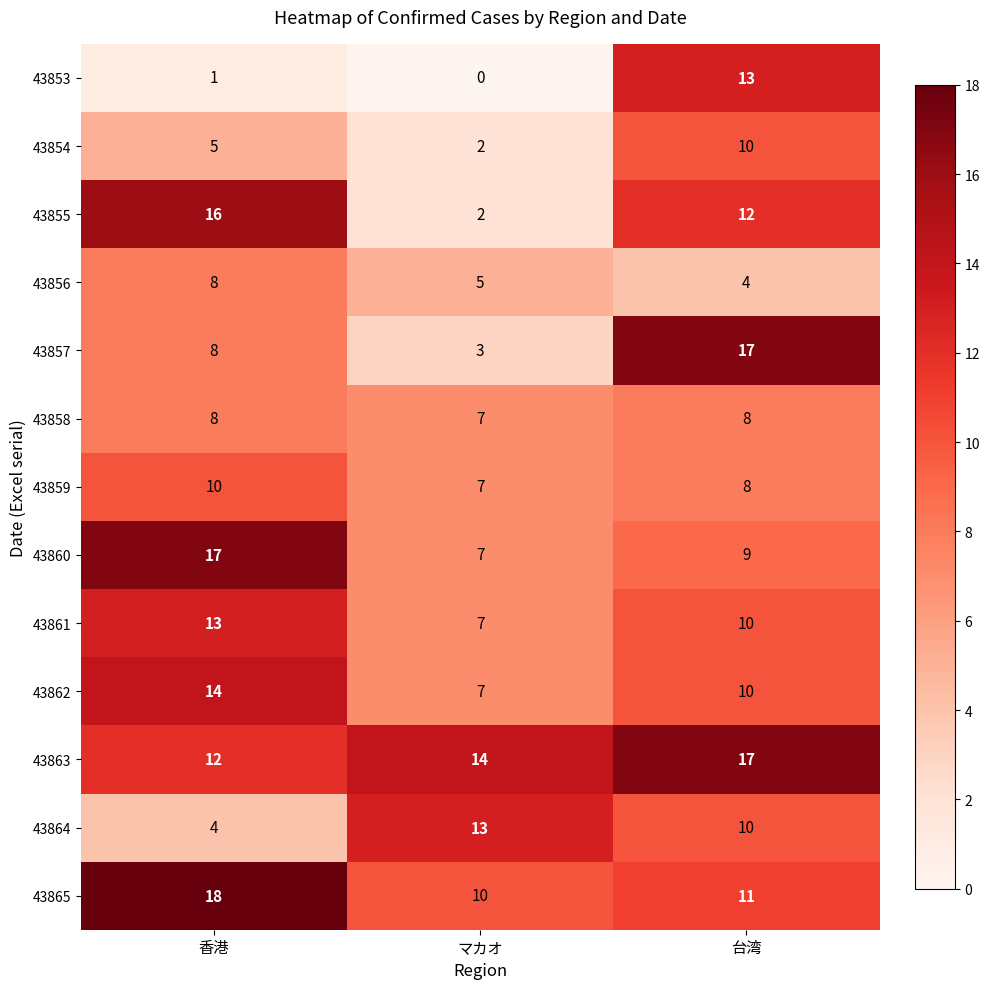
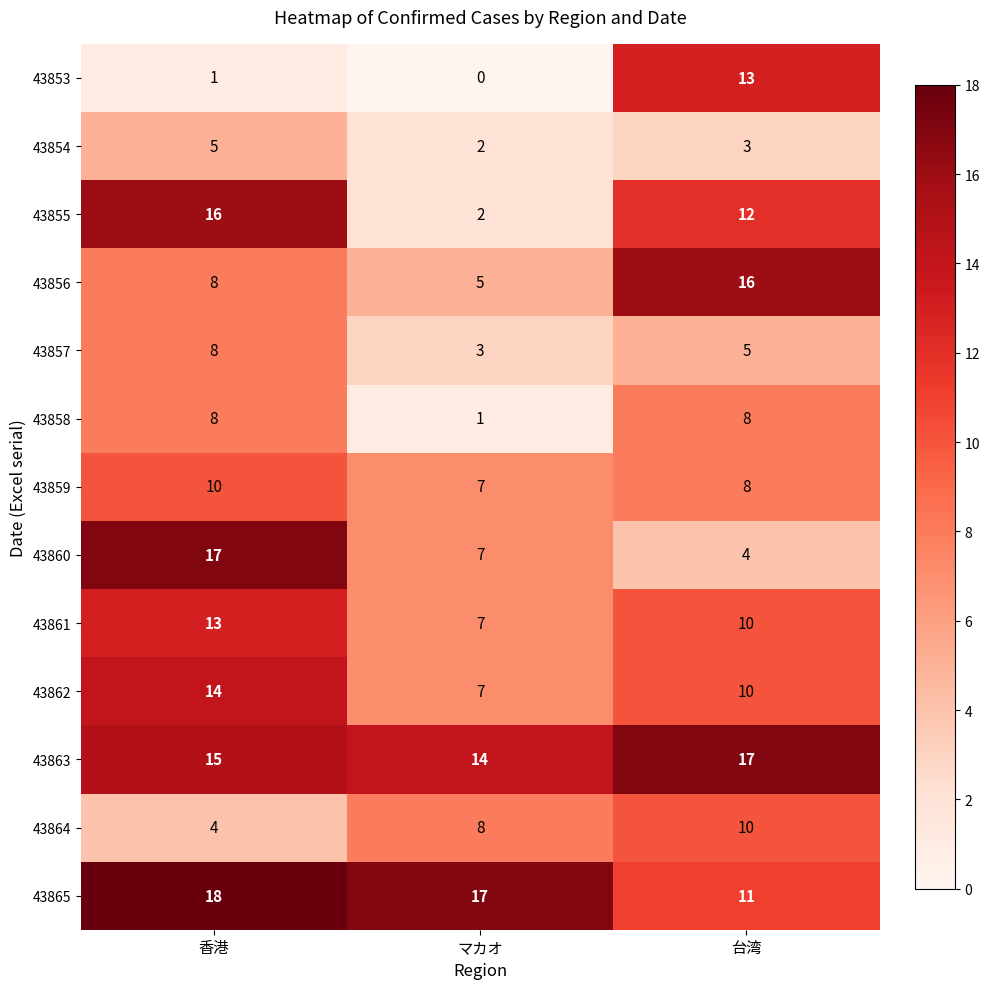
43854, 台湾: 10 -> 3
43856, 台湾: 4 -> 16
43857, 台湾: 17 -> 5
43858, マカオ: 7 -> 1
43860, 台湾: 9 -> 4
43863, 香港: 12 -> 15
43864, マカオ: 13 -> 8
43865, マカオ: 10 -> 17
